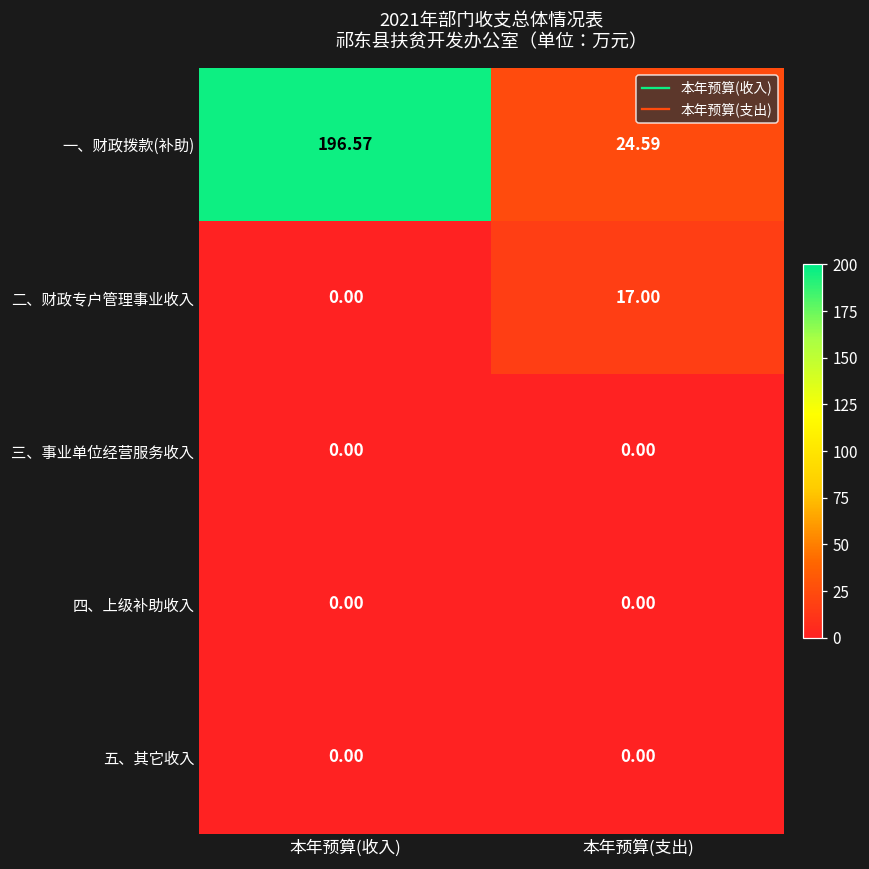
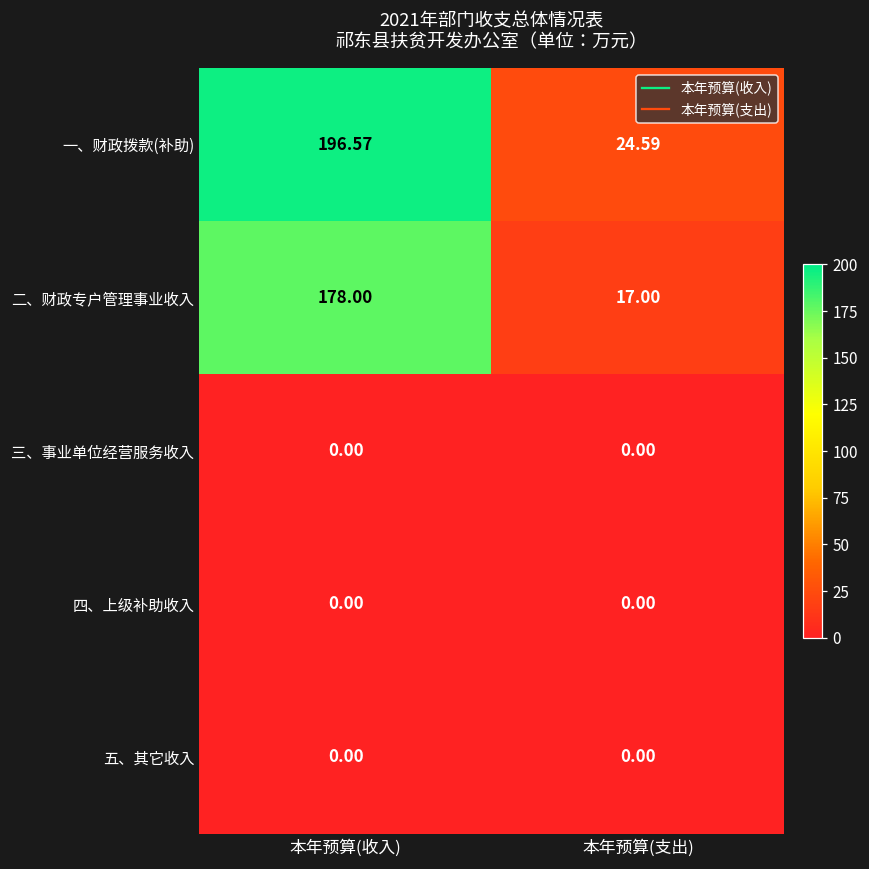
二、财政专户管理事业收入, 本年预算(收入): 0.00 -> 178.00
